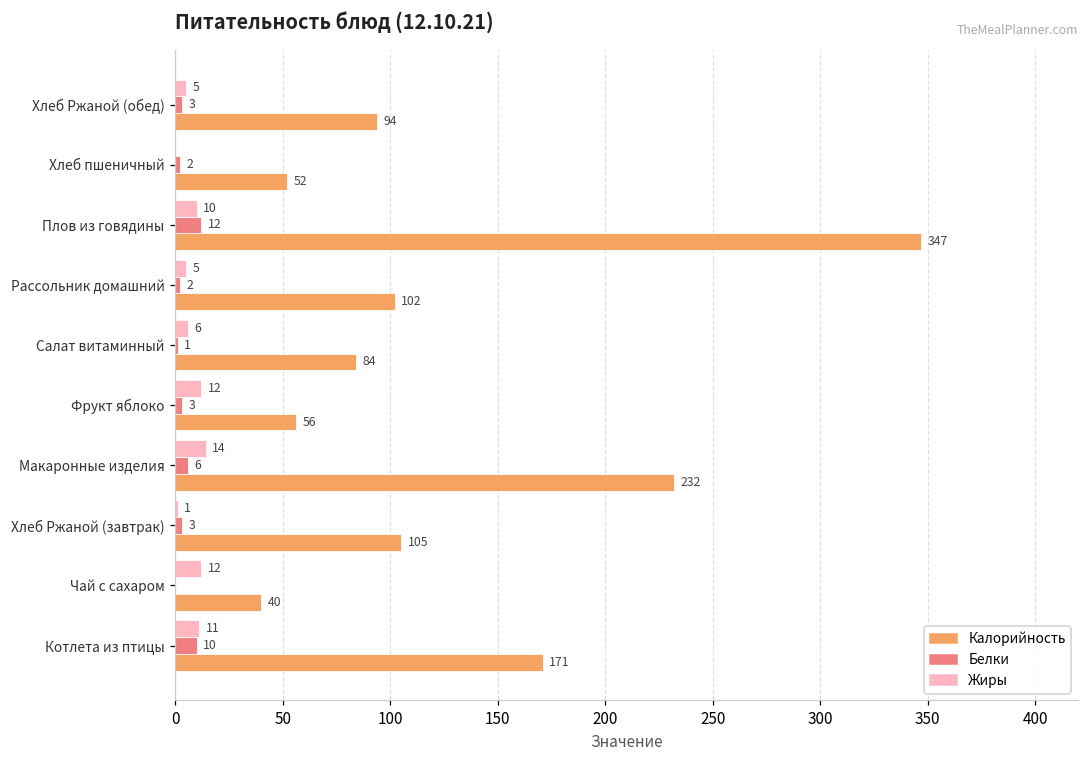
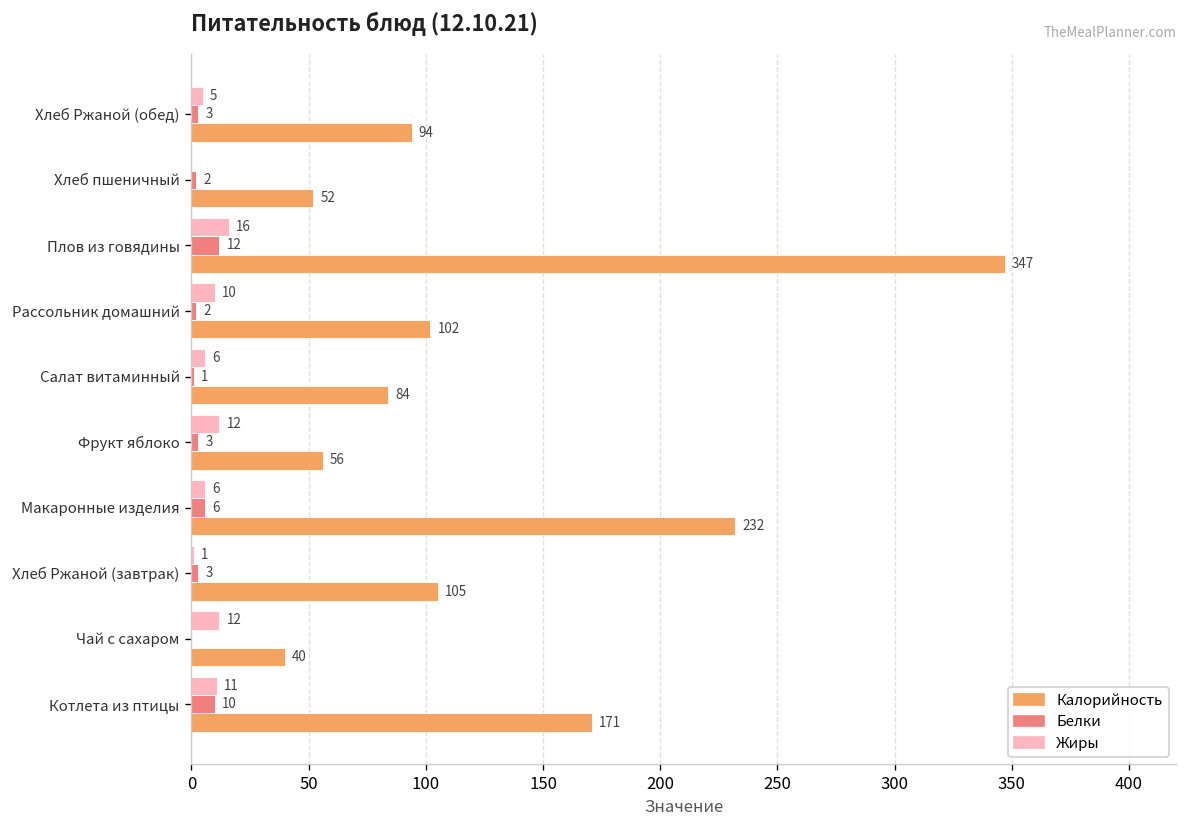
Жиры, Плов из говядины: 10 -> 16
Жиры, Рассольник домашний: 5 -> 10
Жиры, Макаронные изделия: 14 -> 6
